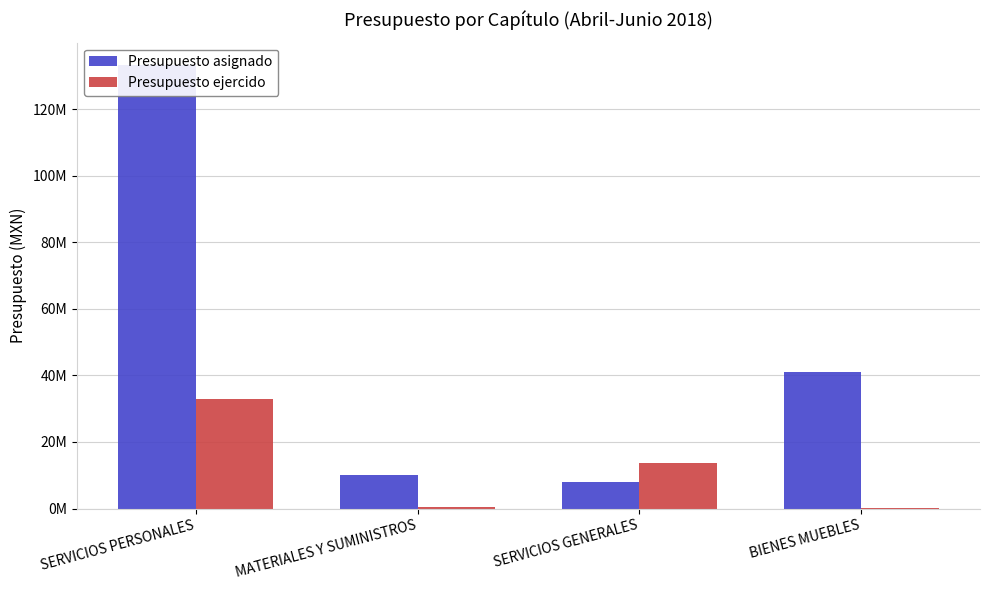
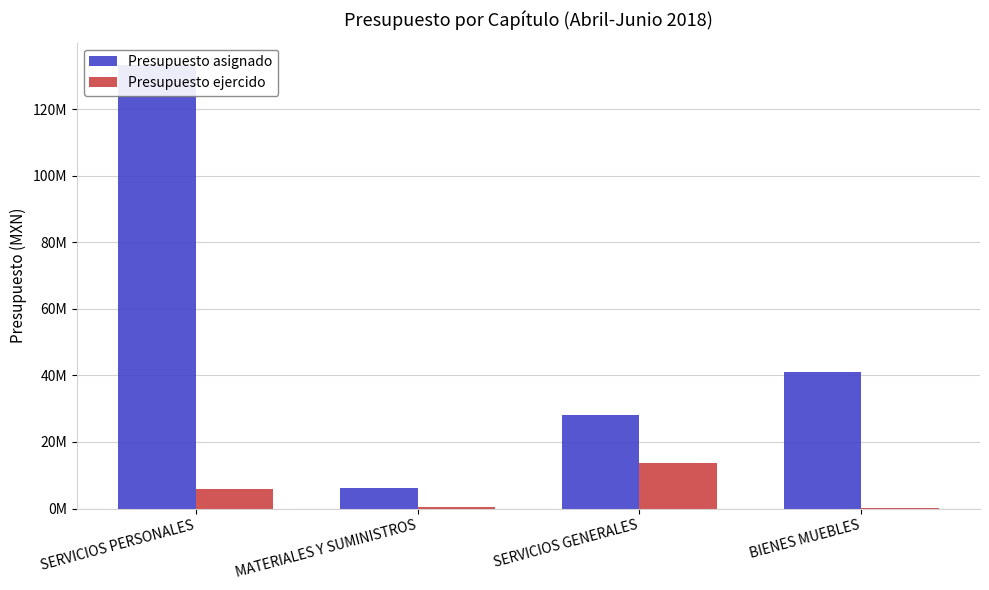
Presupuesto ejercido, SERVICIOS PERSONALES: 33000000 -> 6000000
Presupuesto asignado, MATERIALES Y SUMINISTROS: 10000000 -> 6000000
Presupuesto asignado, SERVICIOS GENERALES: 8000000 -> 28000000
